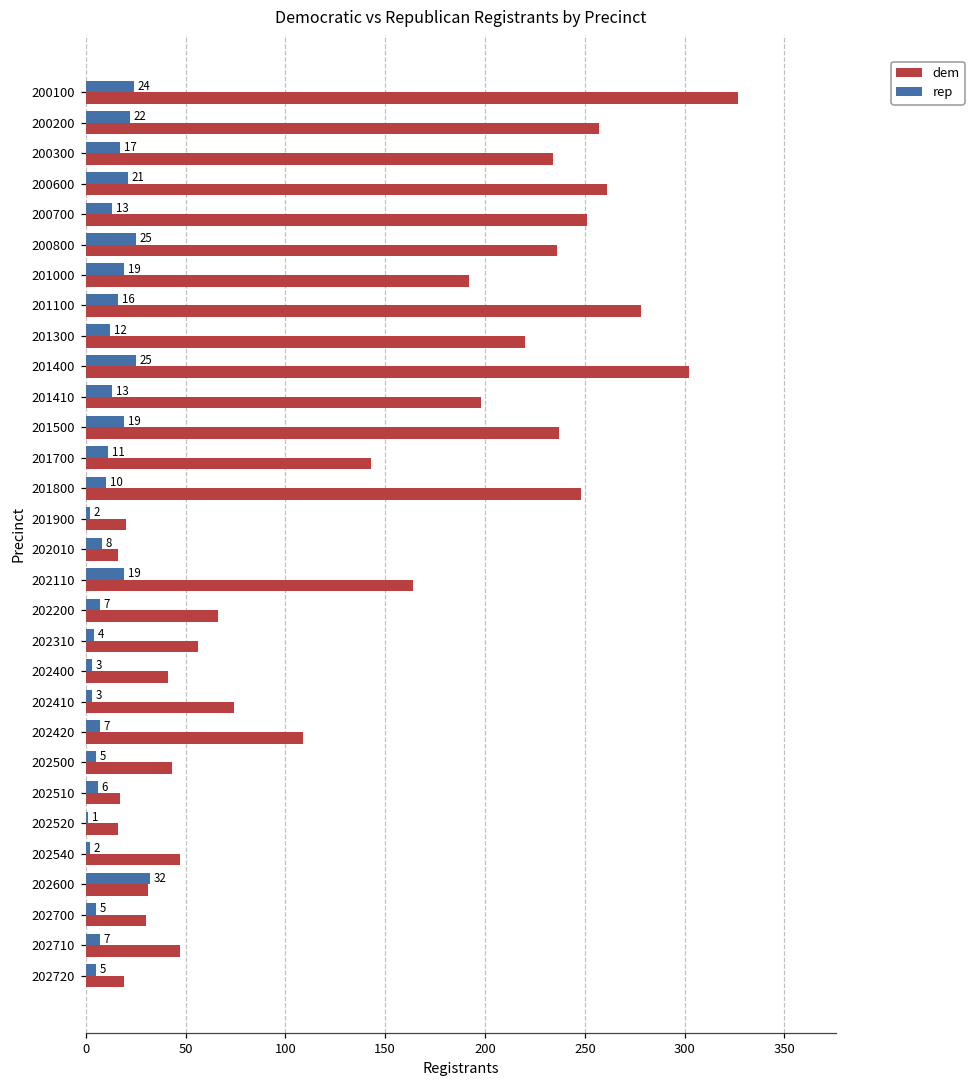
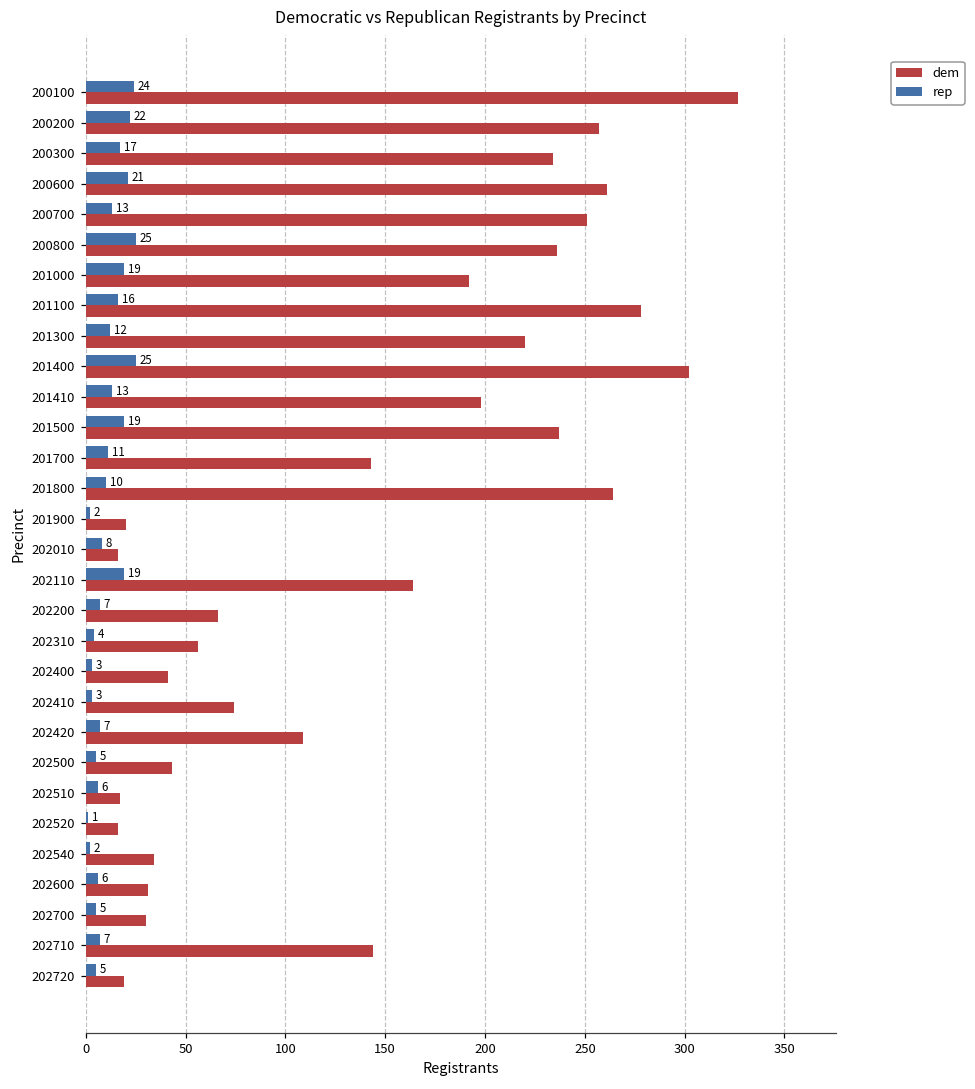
dem, 201800: 248 -> 264
dem, 202540: 47 -> 34
rep, 202600: 32 -> 6
dem, 202710: 47 -> 144
